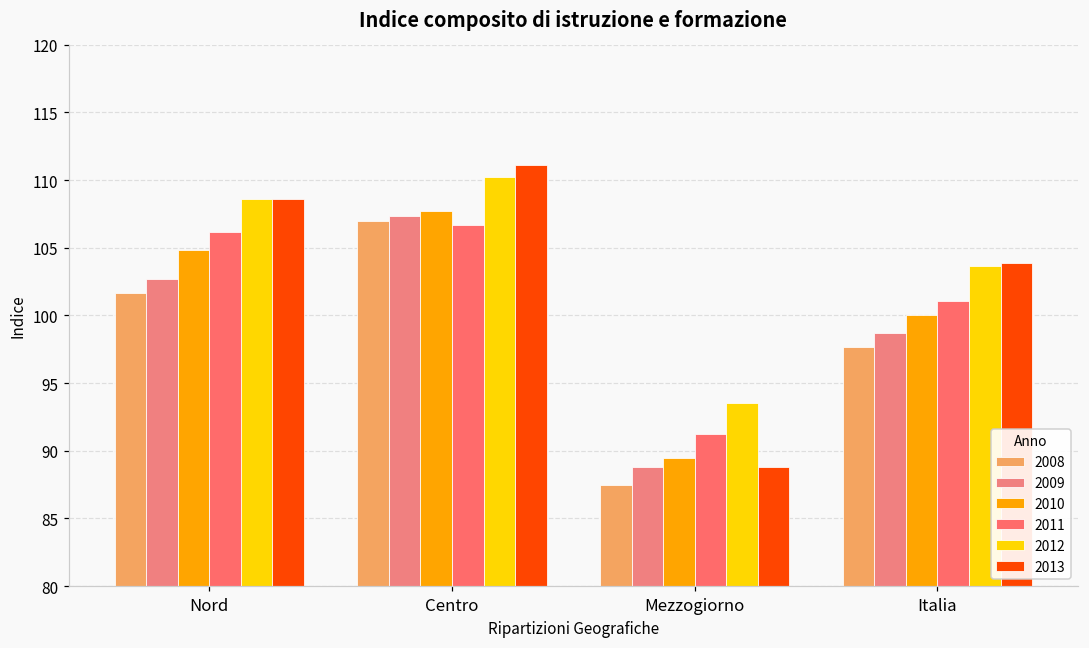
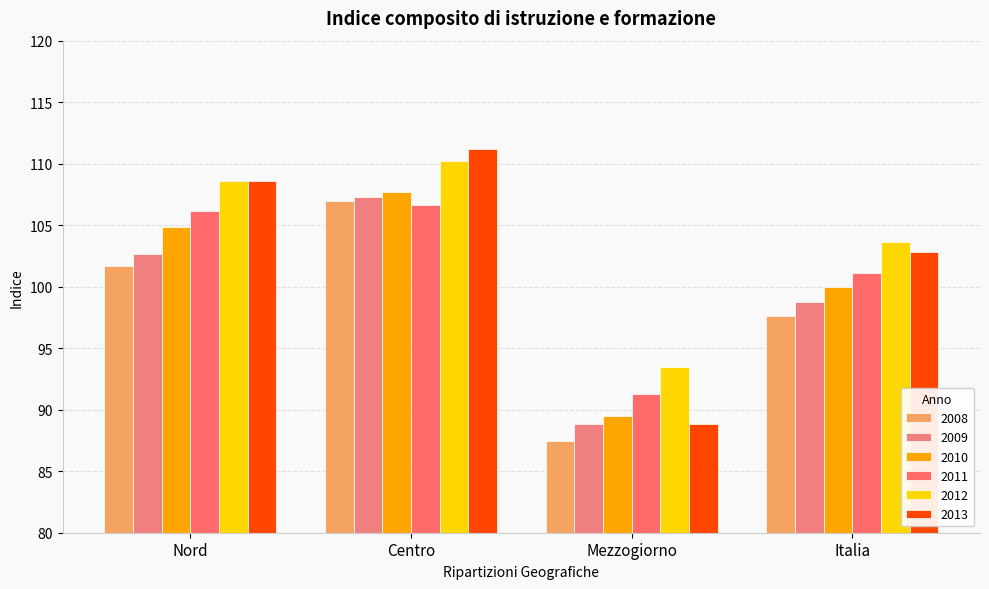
2013, Italia: 103.8 -> 102.8
